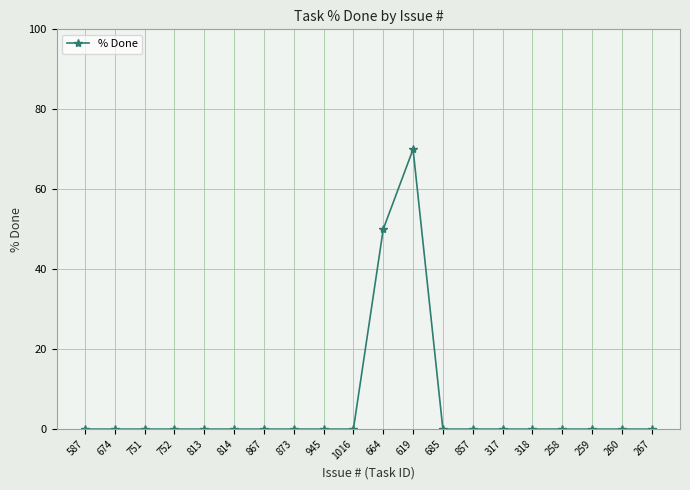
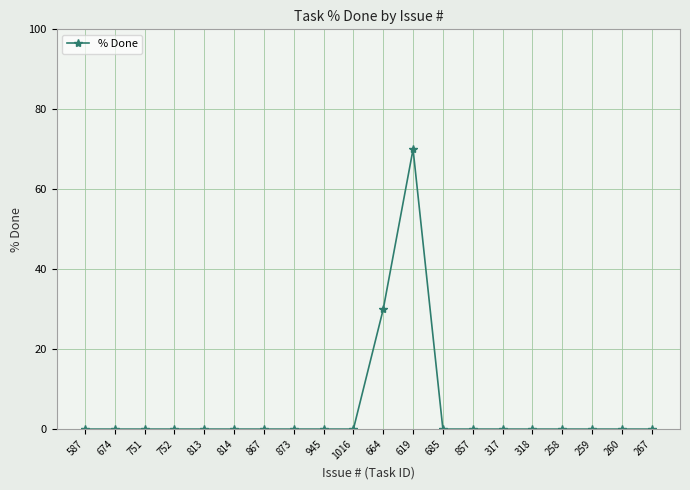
664: 50 -> 30
